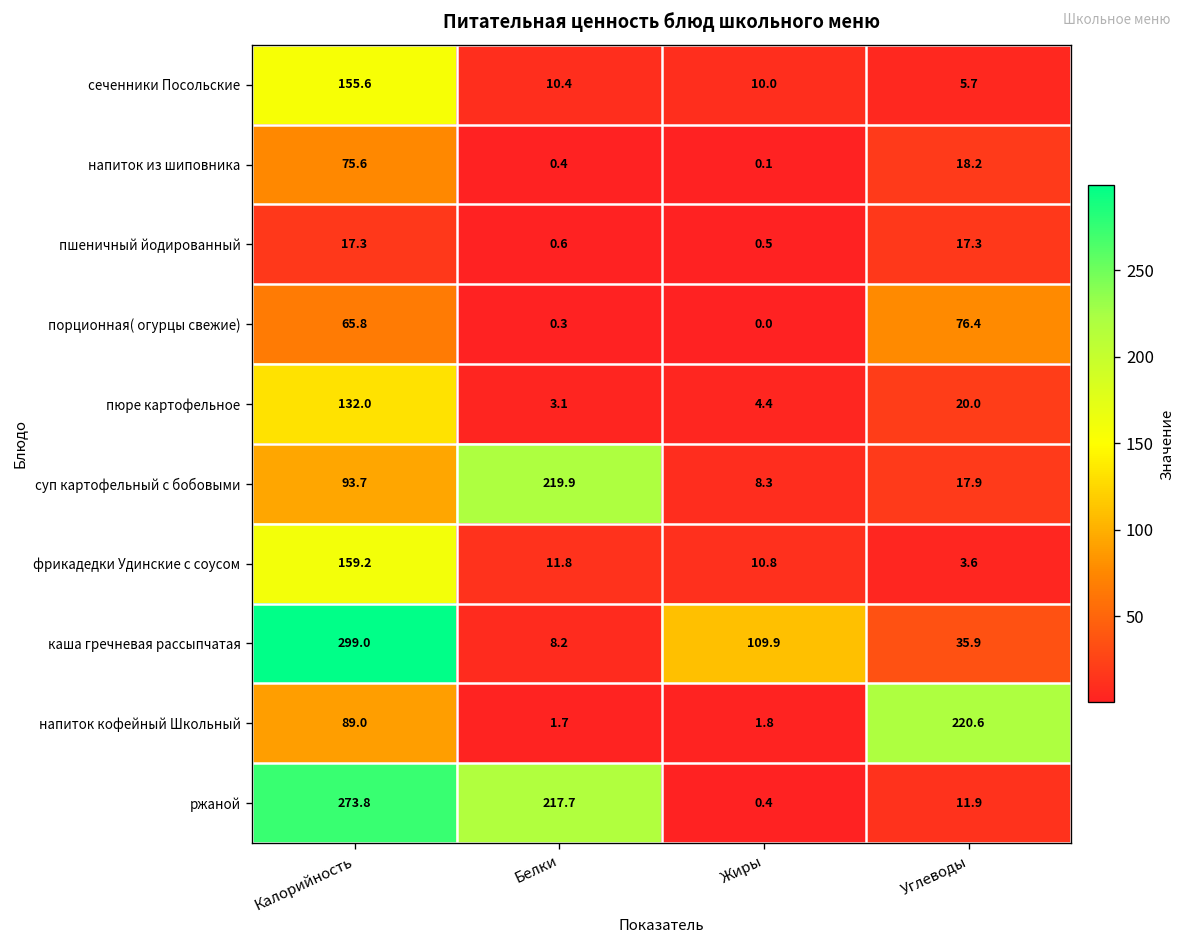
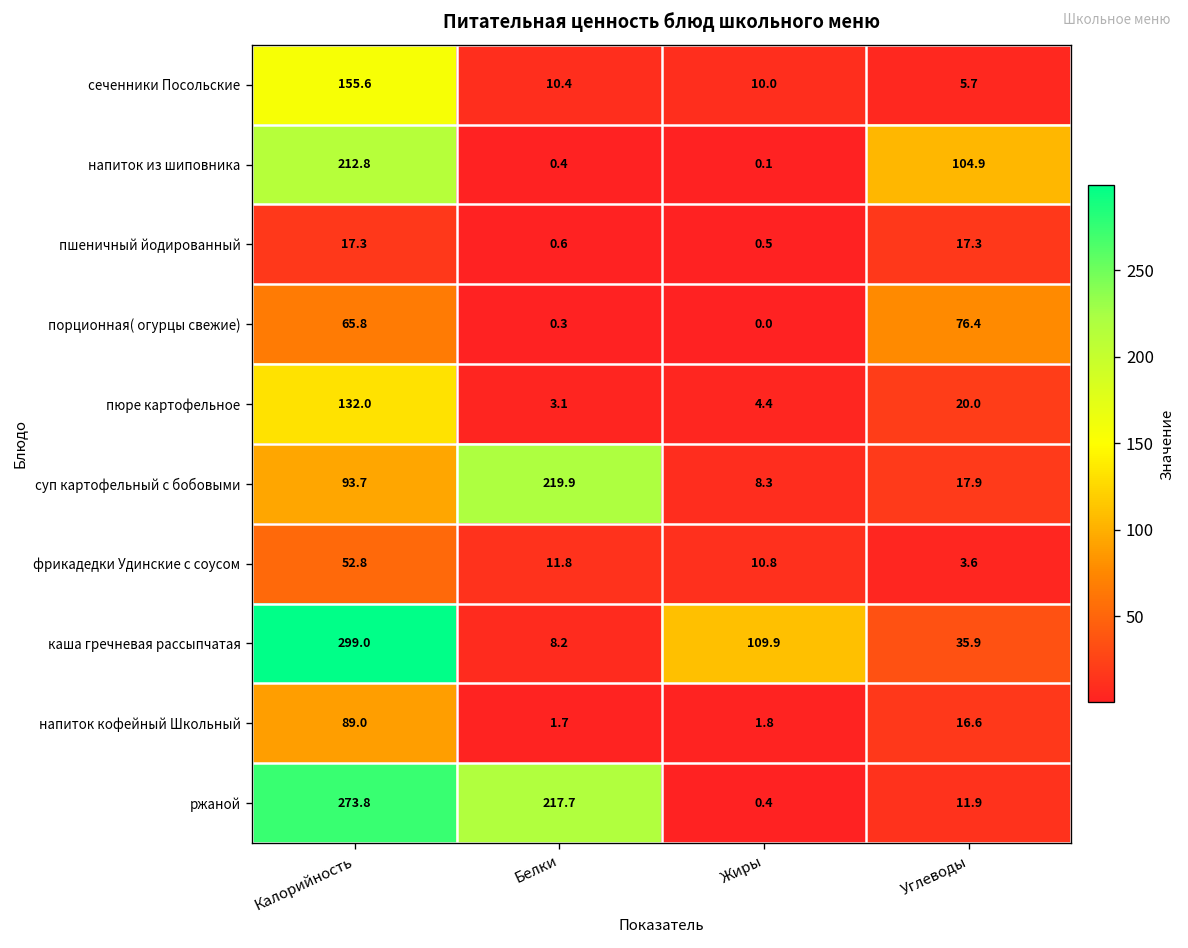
напиток из шиповника, Калорийность: 75.6 -> 212.8
напиток из шиповника, Углеводы: 18.2 -> 104.9
фрикадедки Удинские с соусом, Калорийность: 159.2 -> 52.8
напиток кофейный Школьный, Углеводы: 220.6 -> 16.6
